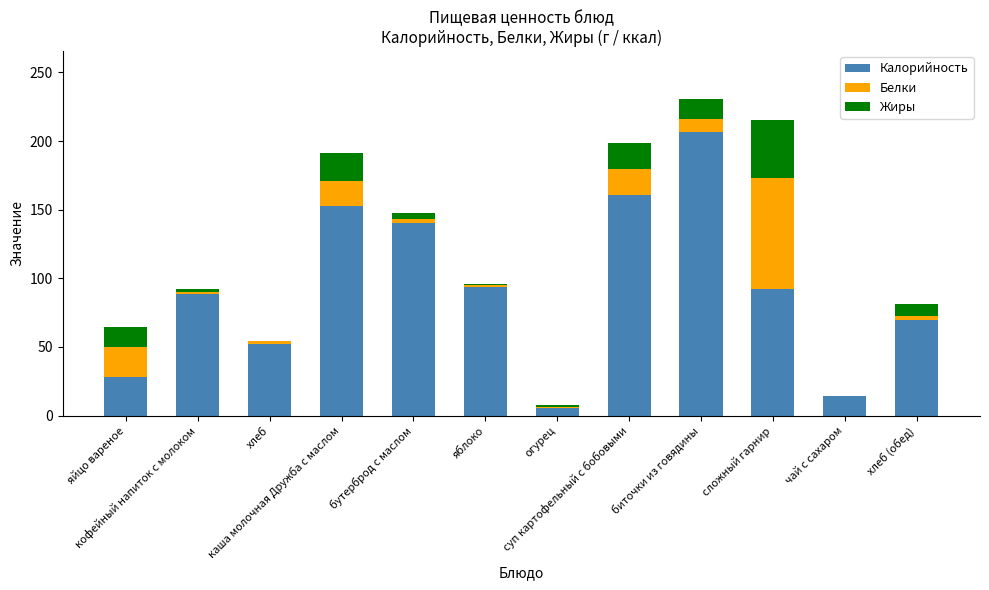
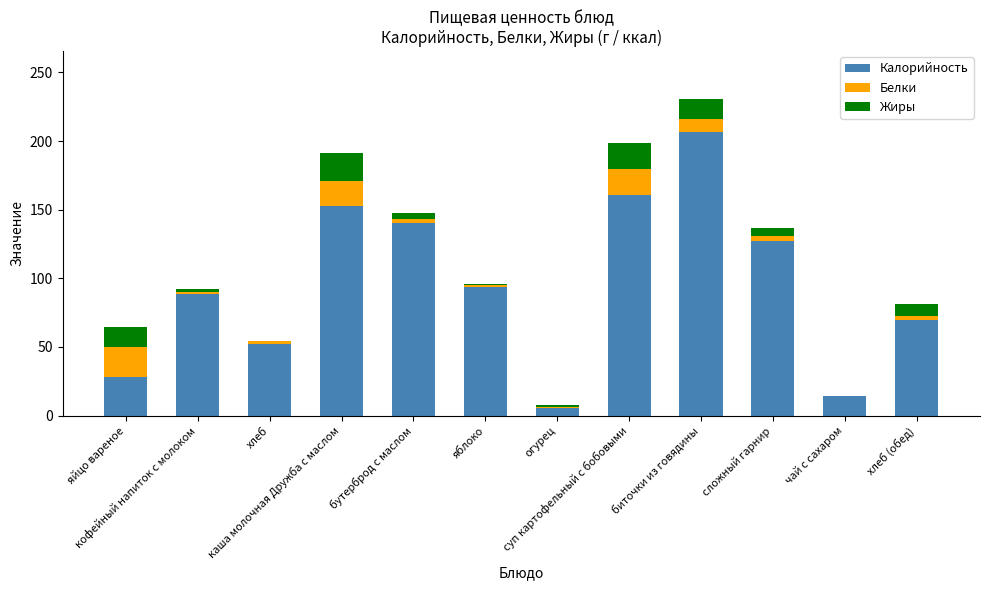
Калорийность, сложный гарнир: 92 -> 128
Белки, сложный гарнир: 81 -> 3
Жиры, сложный гарнир: 43 -> 6
